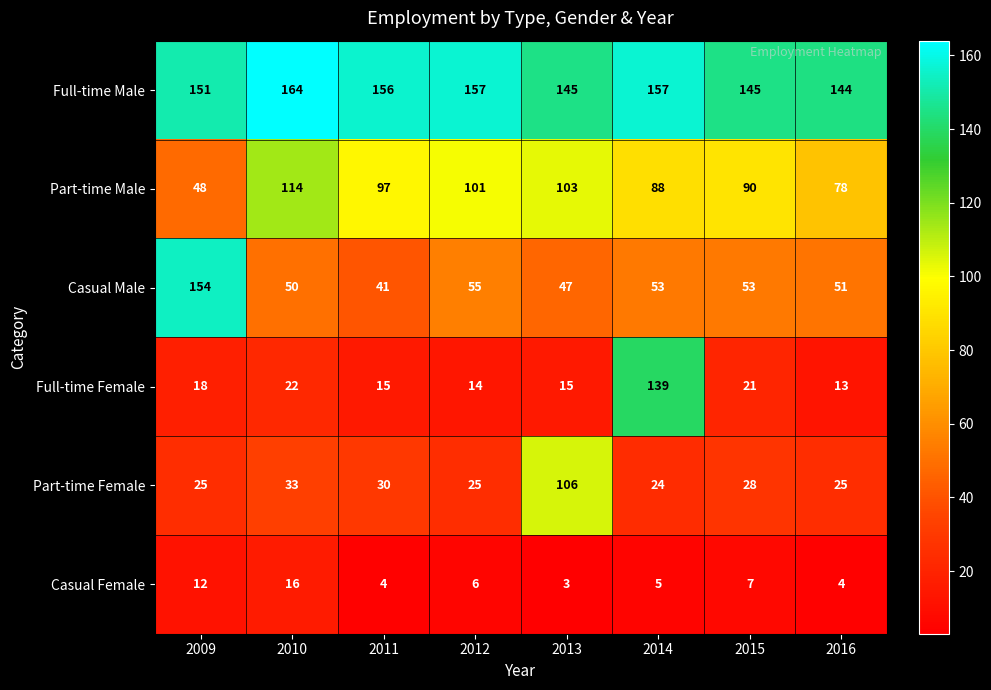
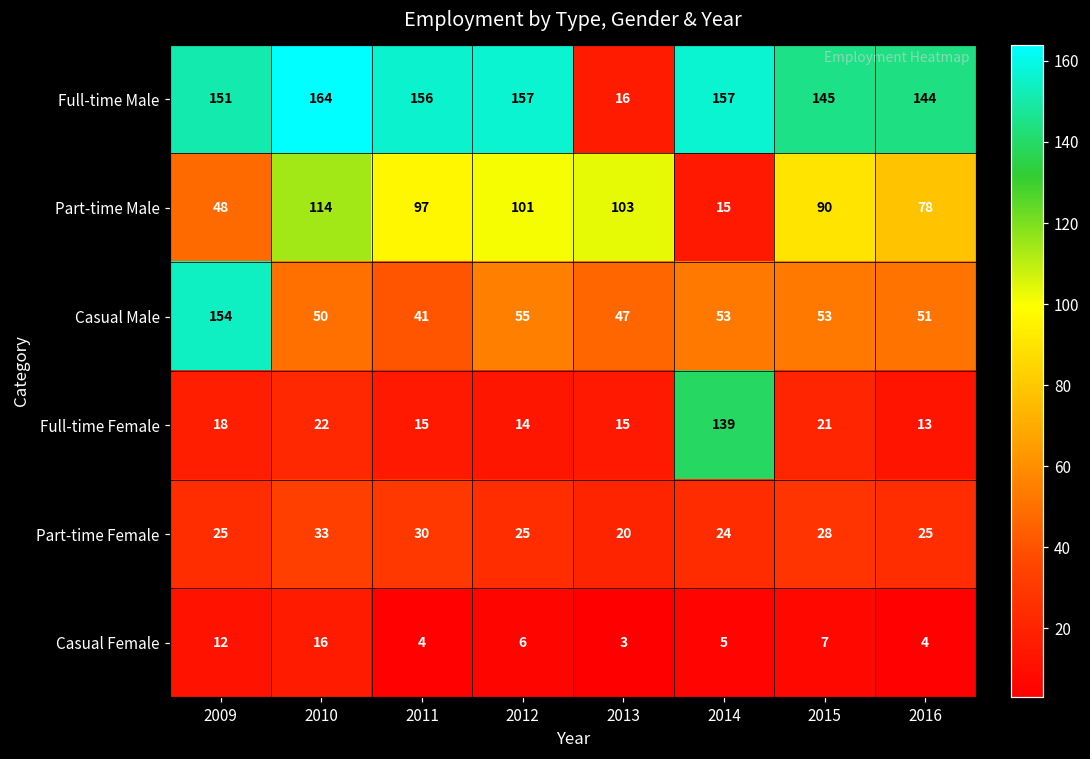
Full-time Male, 2013: 145 -> 16
Part-time Male, 2014: 88 -> 15
Part-time Female, 2013: 106 -> 20
